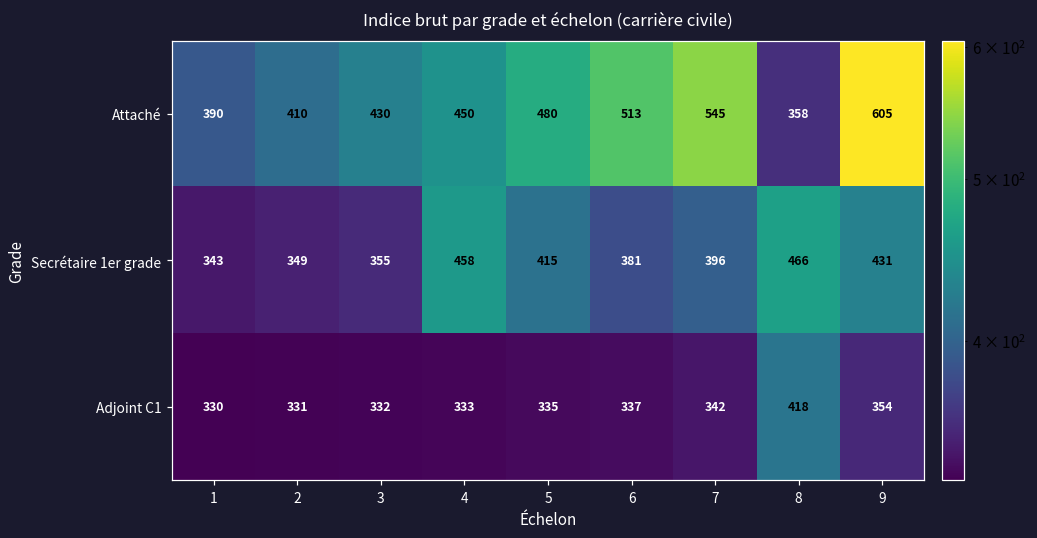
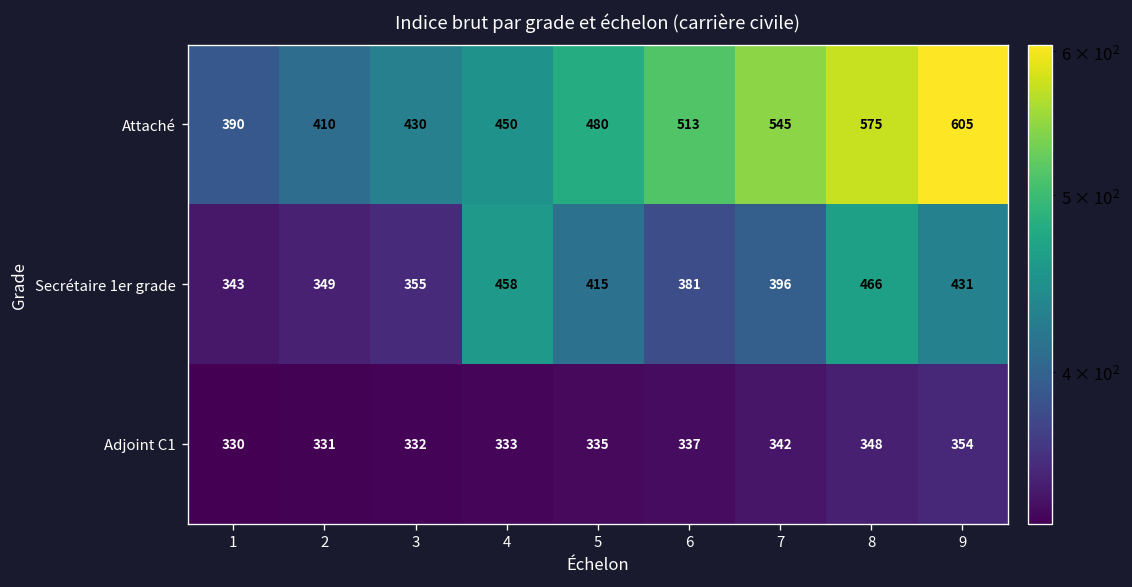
Attaché, 8: 358 -> 575
Adjoint C1, 8: 418 -> 348
